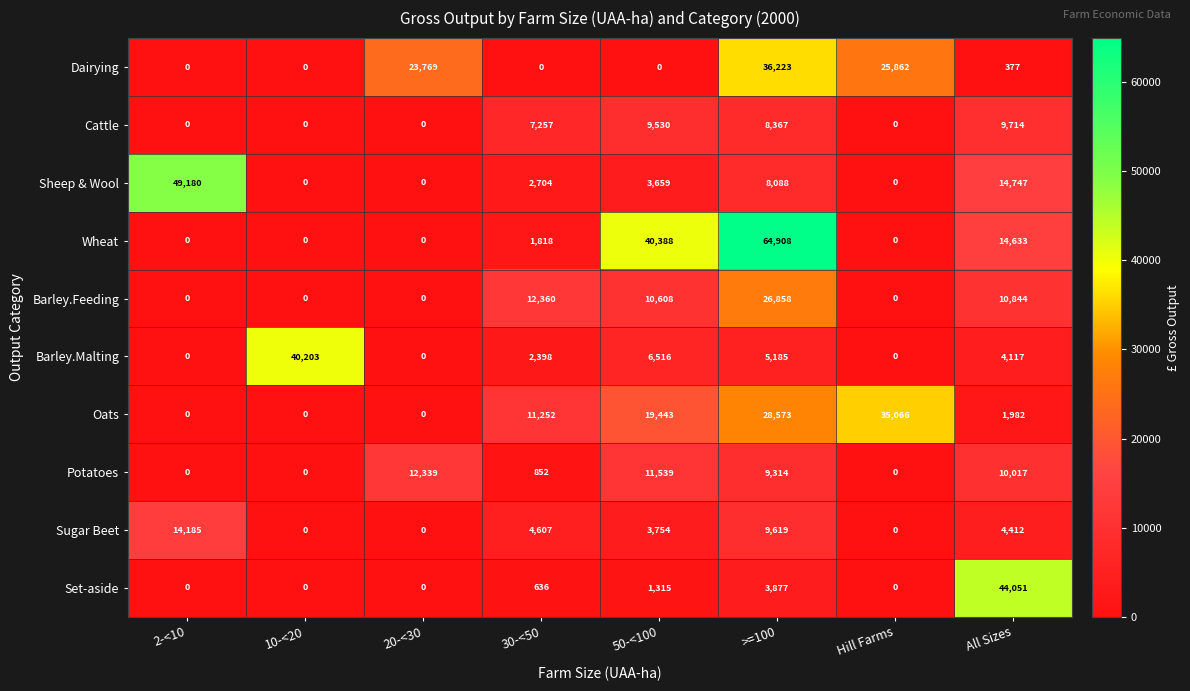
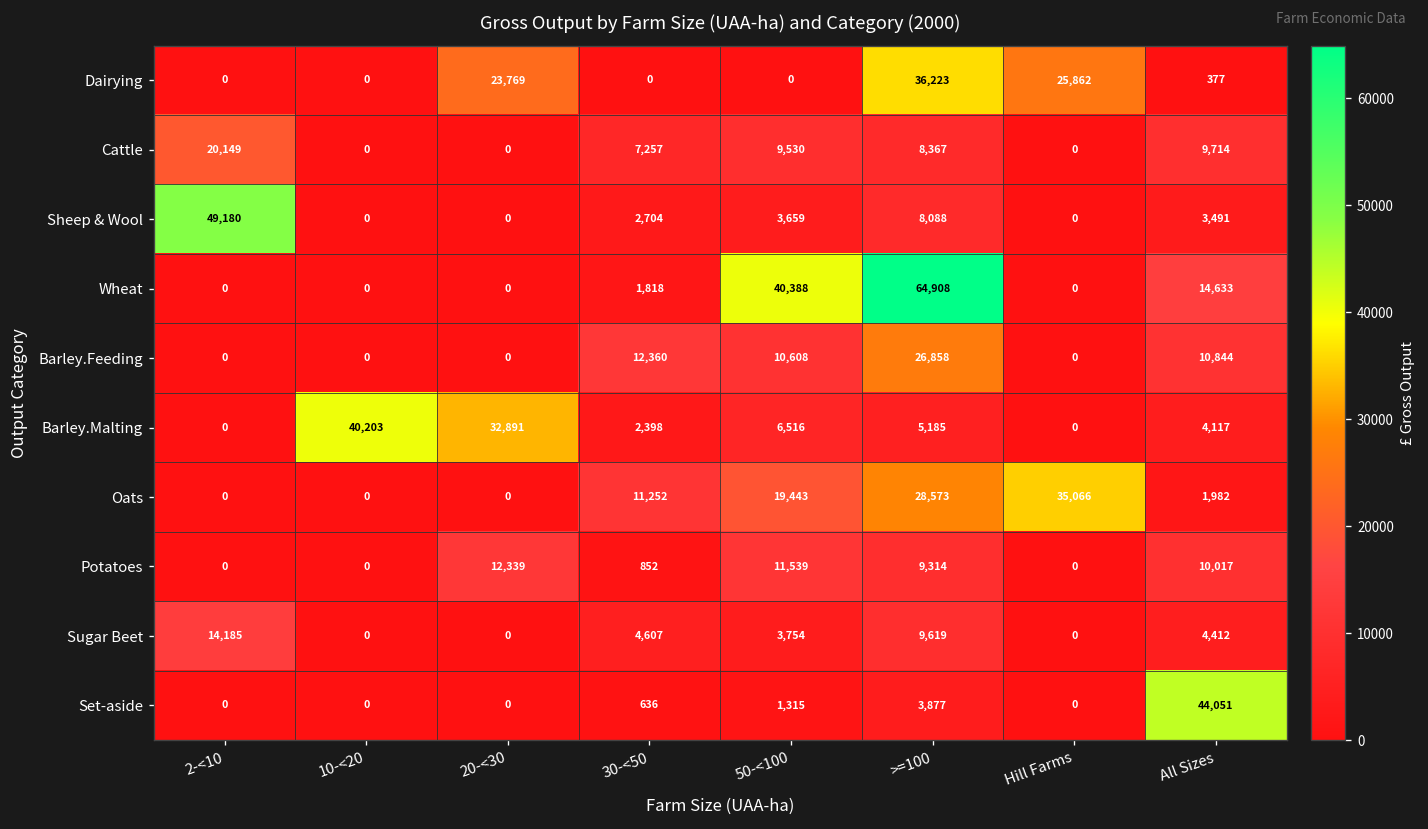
Cattle, 2-<10: 0 -> 20,149
Sheep & Wool, All Sizes: 14,747 -> 3,491
Barley.Malting, 20-<30: 0 -> 32,891
